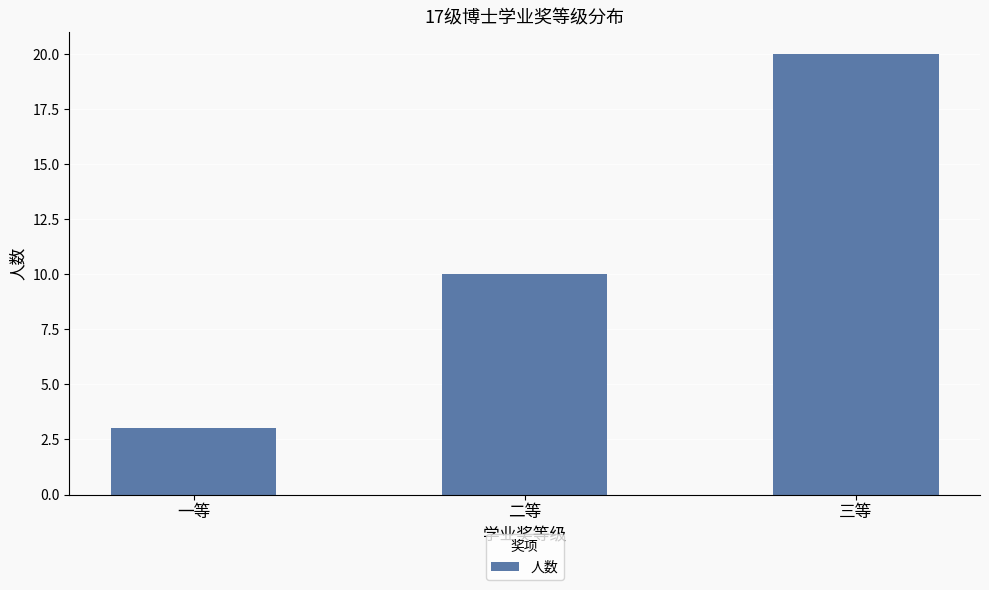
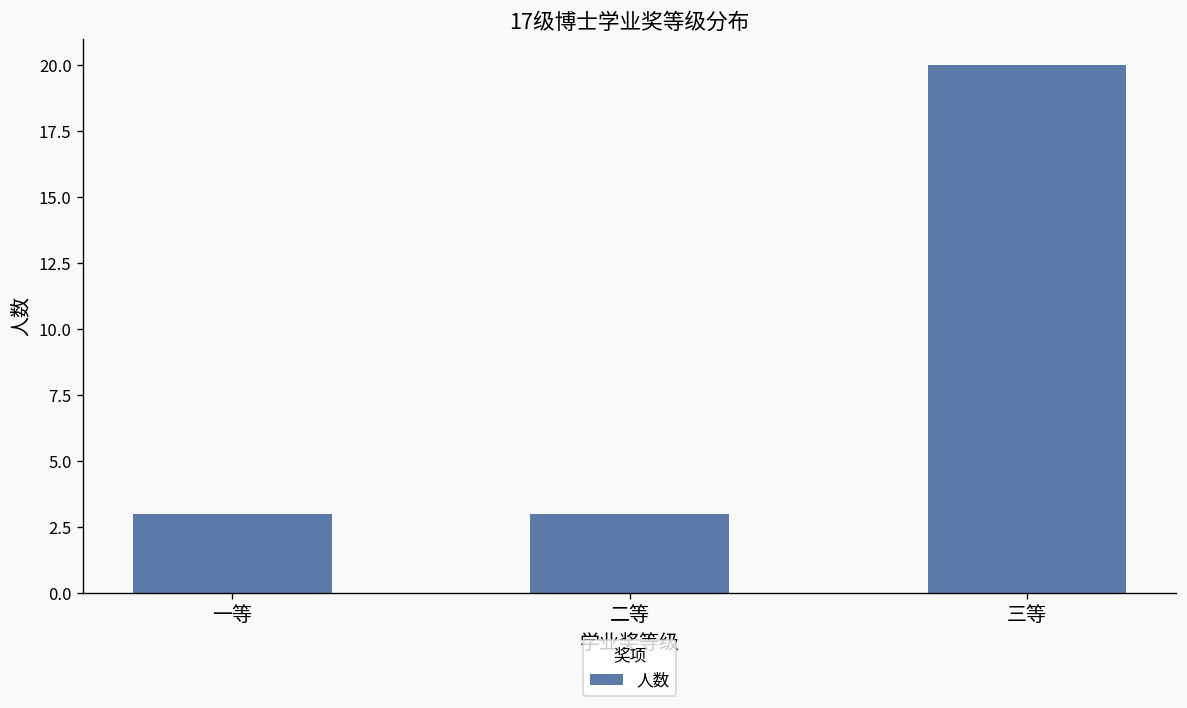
二等: 10 -> 3
